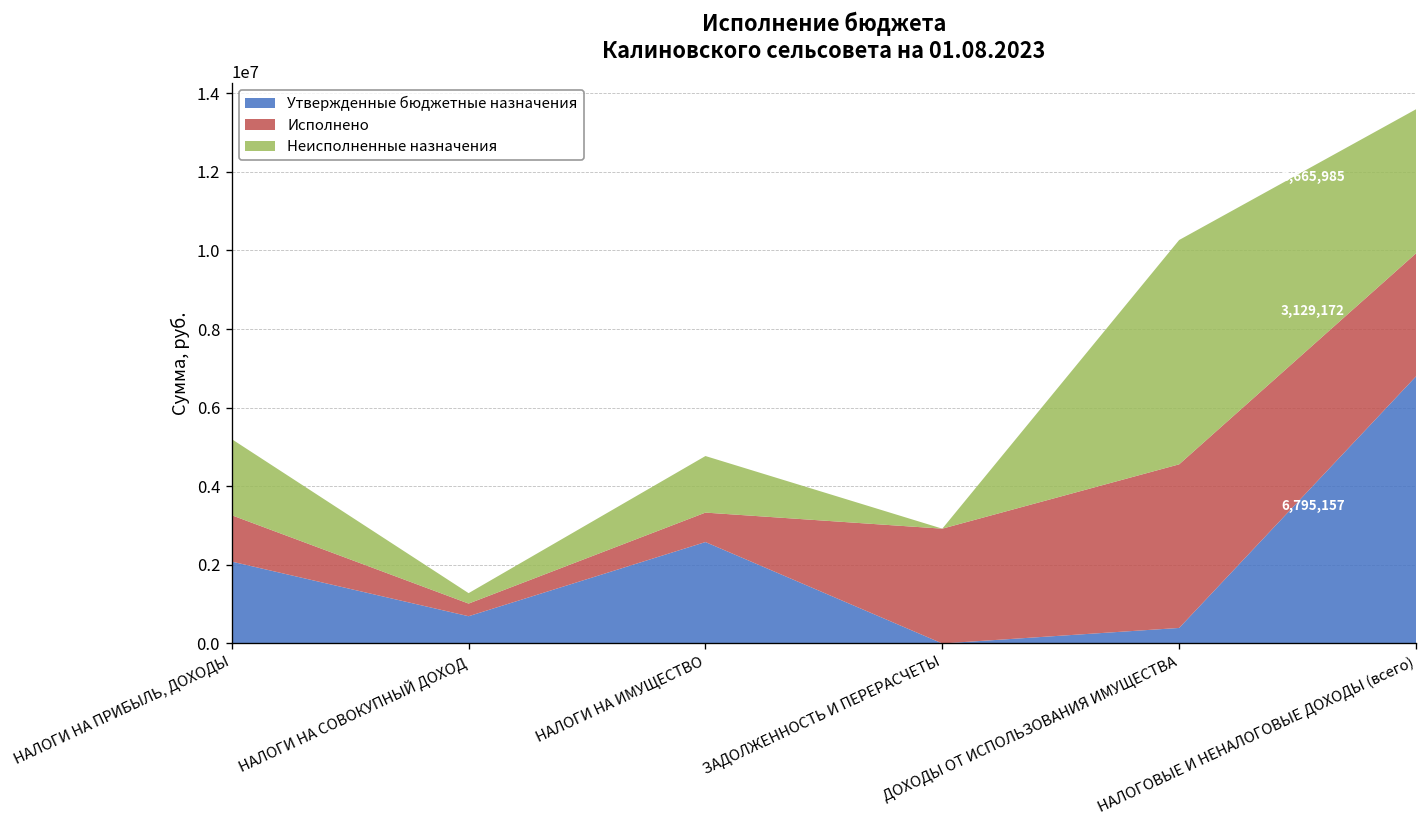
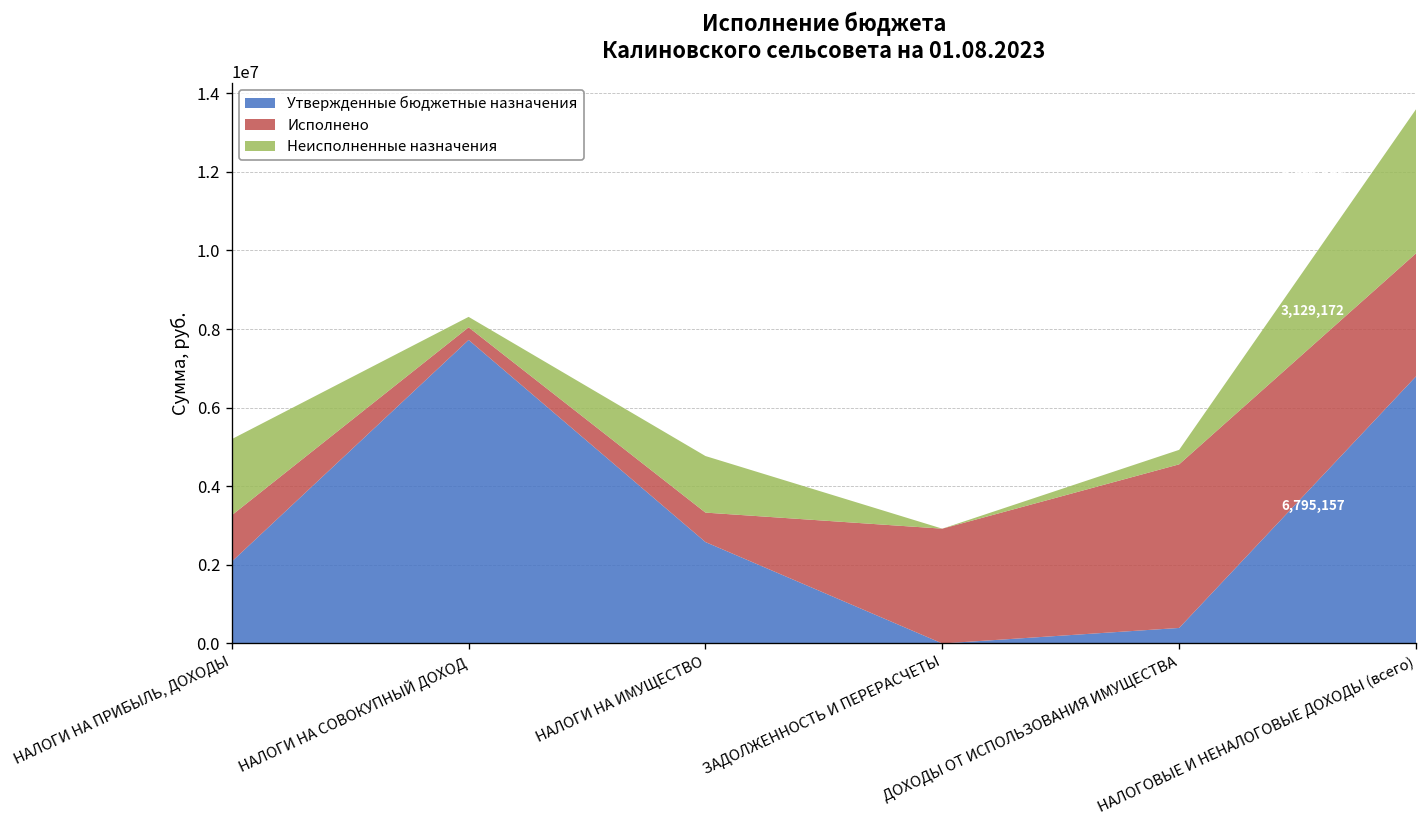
Утвержденные бюджетные назначения, НАЛОГИ НА СОВОКУПНЫЙ ДОХОД: 700000 -> 7700000
Неисполненные назначения, ДОХОДЫ ОТ ИСПОЛЬЗОВАНИЯ ИМУЩЕСТВА: 5700000 -> 400000
